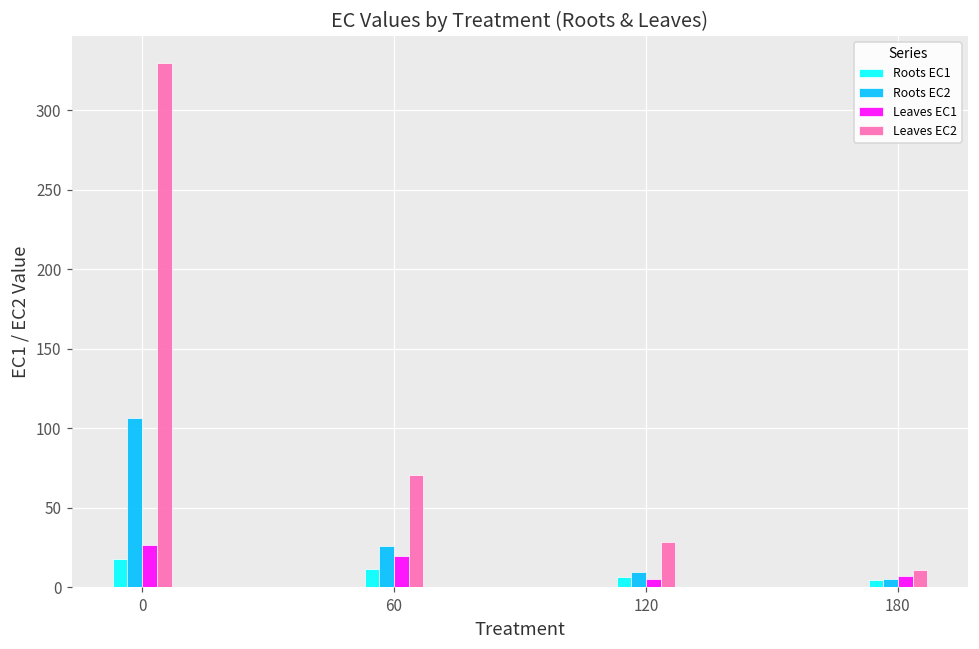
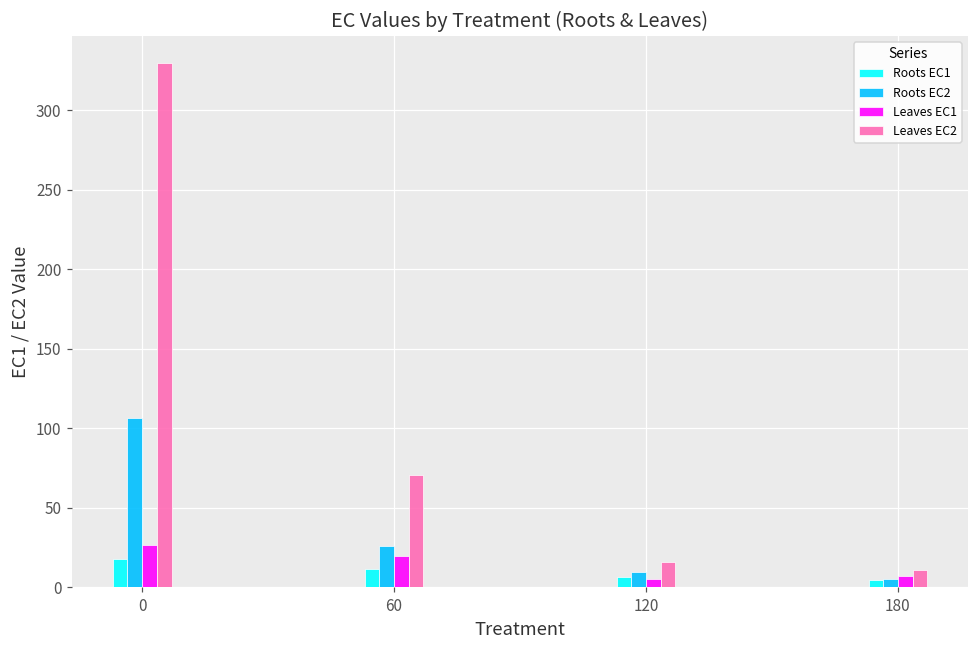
Leaves EC2, 120: 29 -> 16
